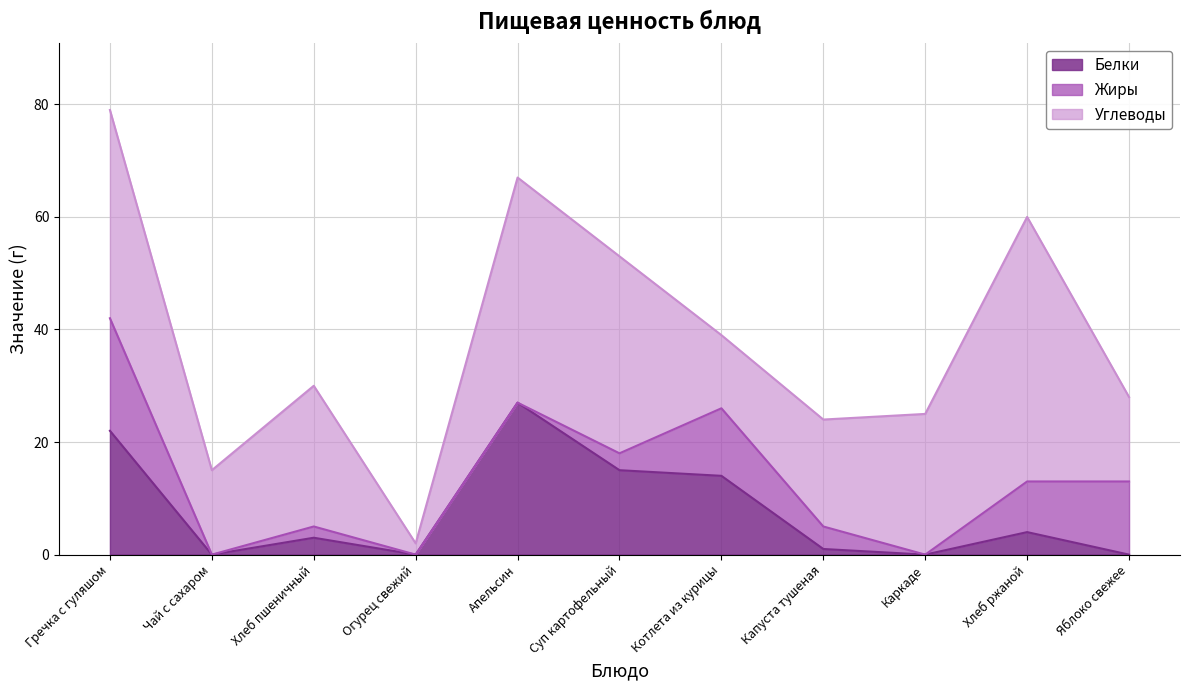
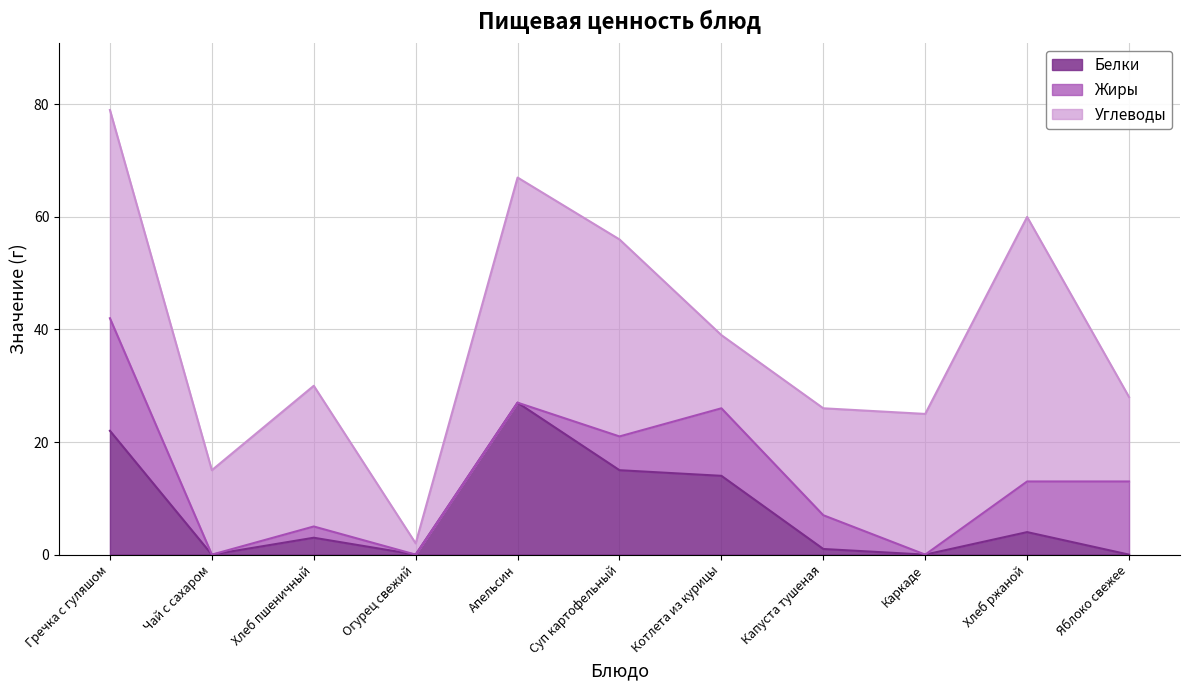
Жиры, Суп картофельный: 3 -> 6
Жиры, Капуста тушеная: 4 -> 6
